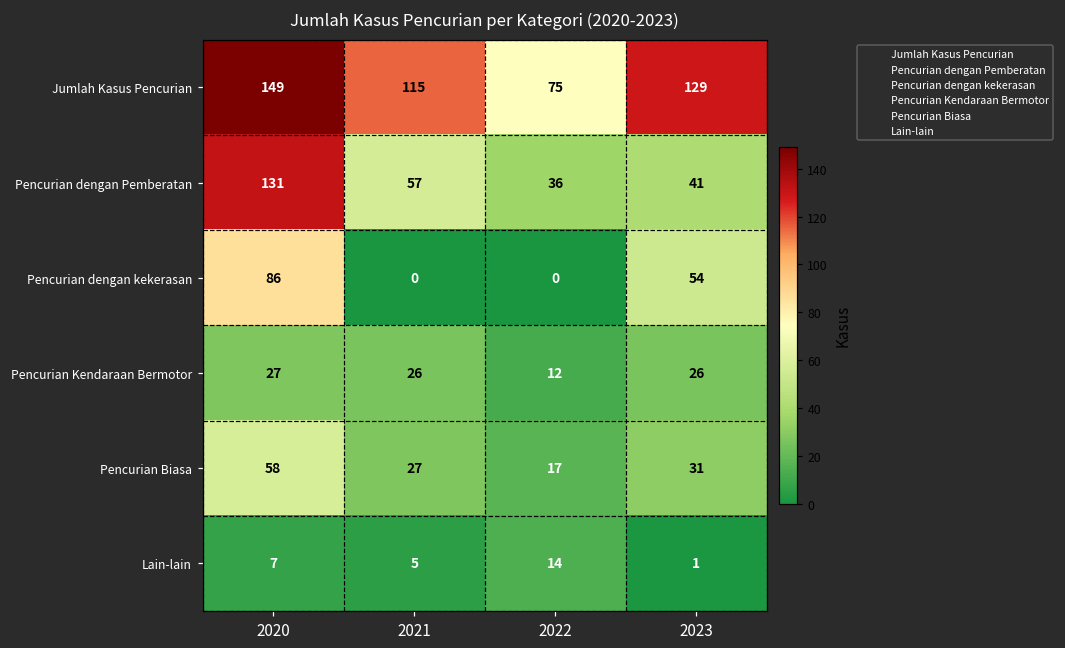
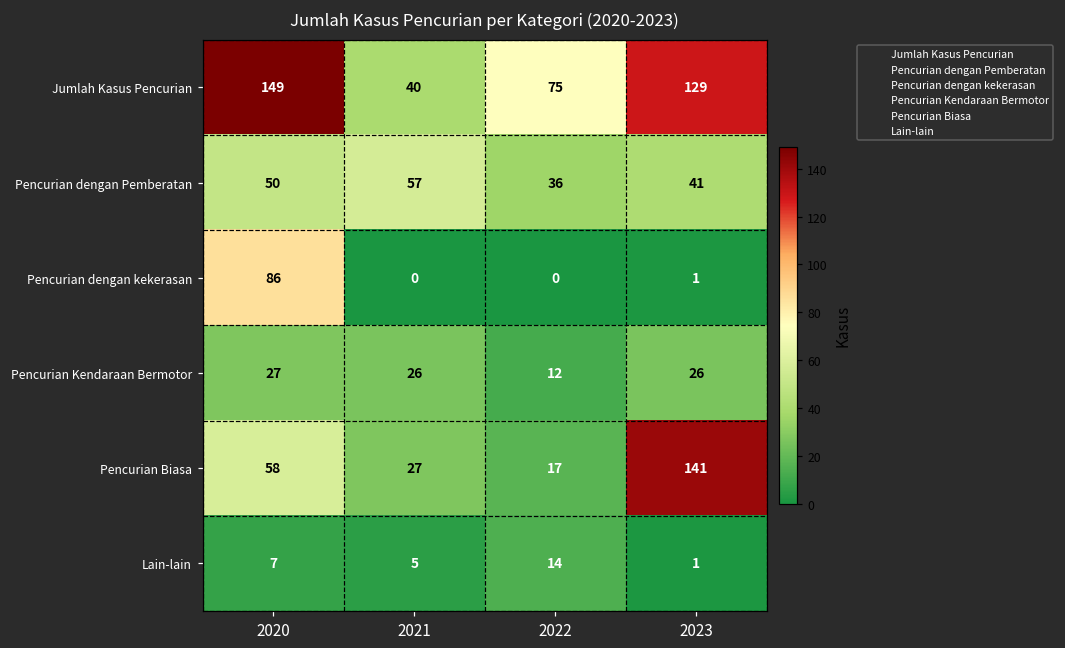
Jumlah Kasus Pencurian, 2021: 115 -> 40
Pencurian dengan Pemberatan, 2020: 131 -> 50
Pencurian dengan kekerasan, 2023: 54 -> 1
Pencurian Biasa, 2023: 31 -> 141
